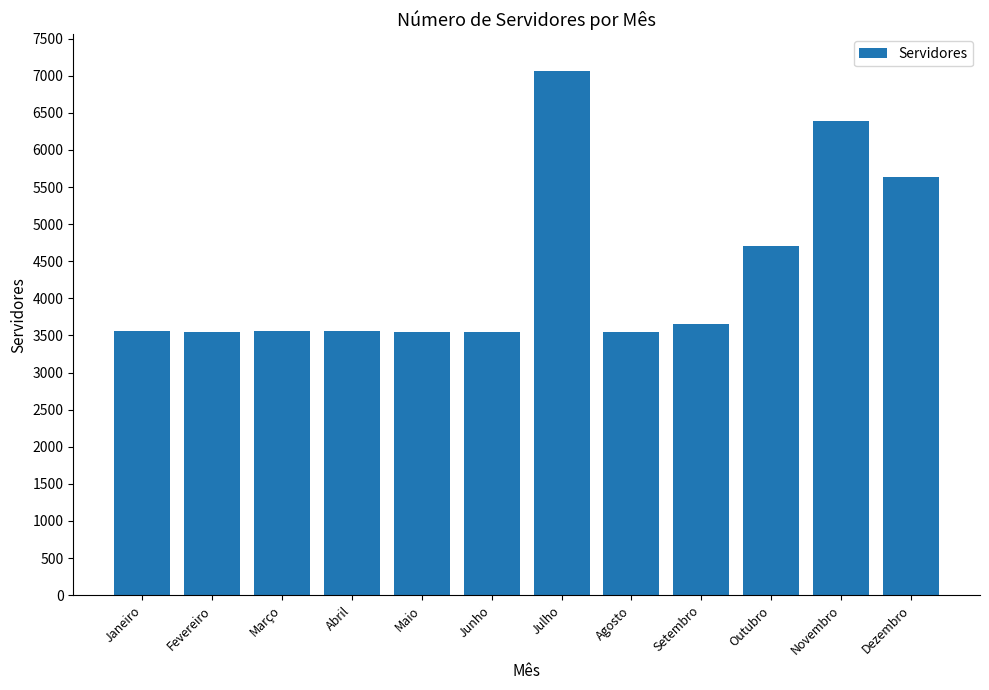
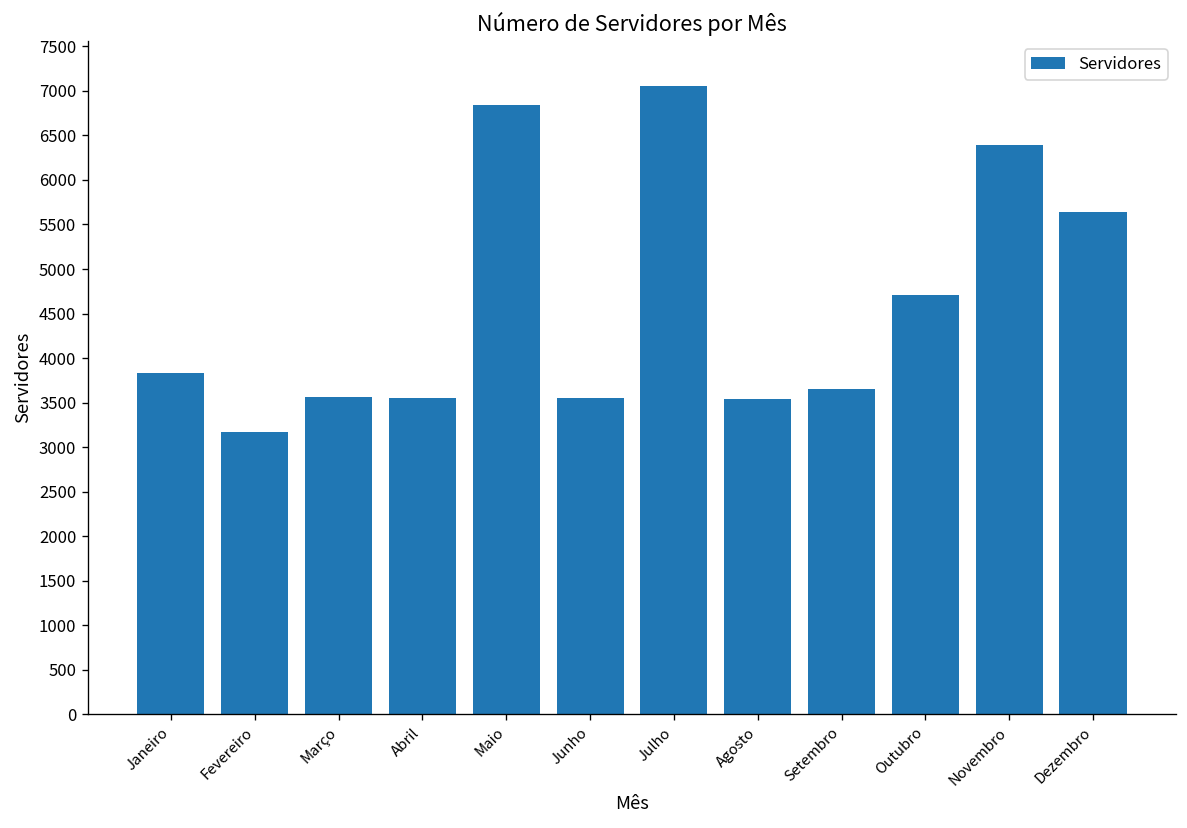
Janeiro: 3600 -> 3800
Fevereiro: 3600 -> 3200
Maio: 3600 -> 6800
